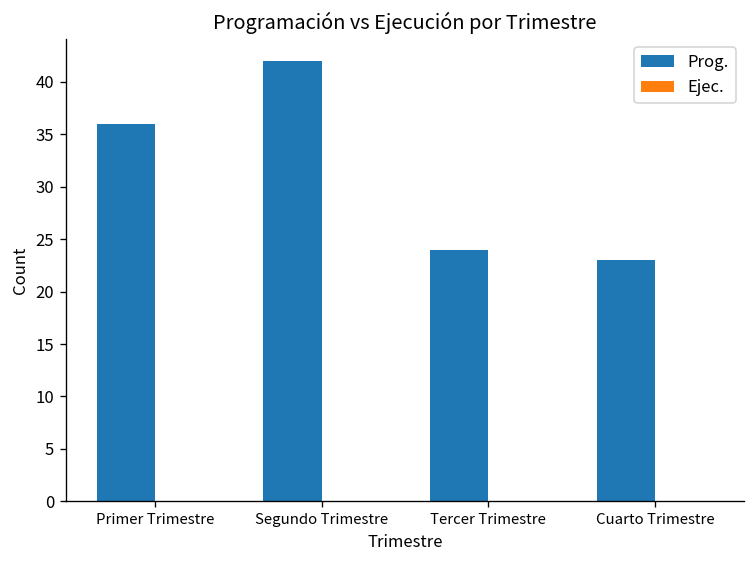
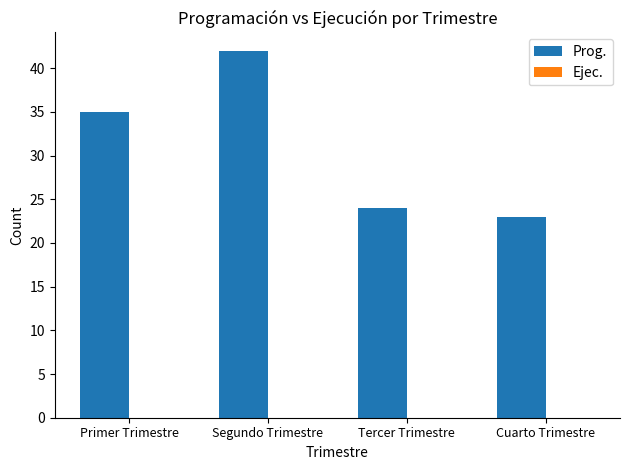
Prog., Primer Trimestre: 36 -> 35
